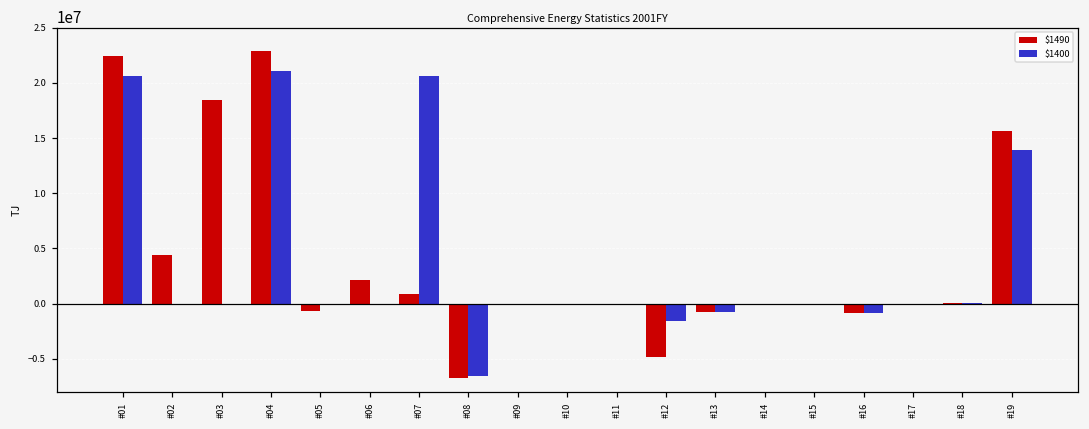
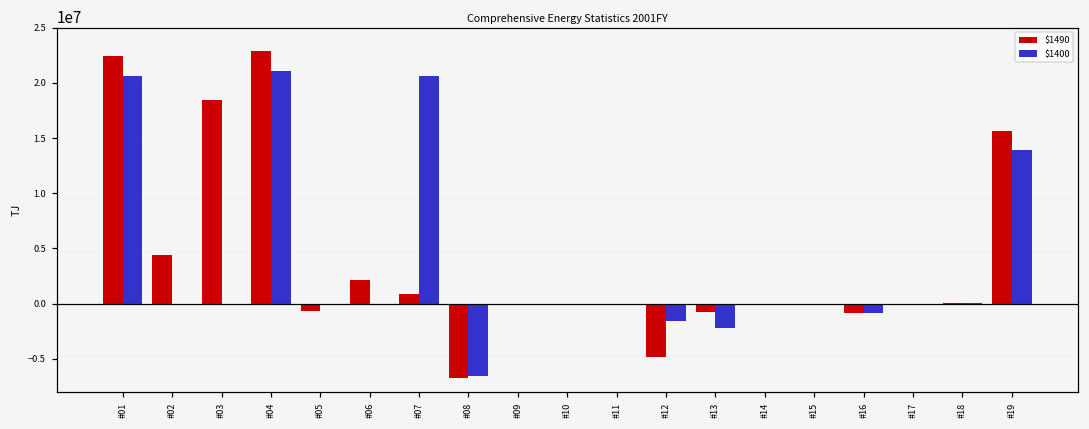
$1400, #13: -700000 -> -2200000
